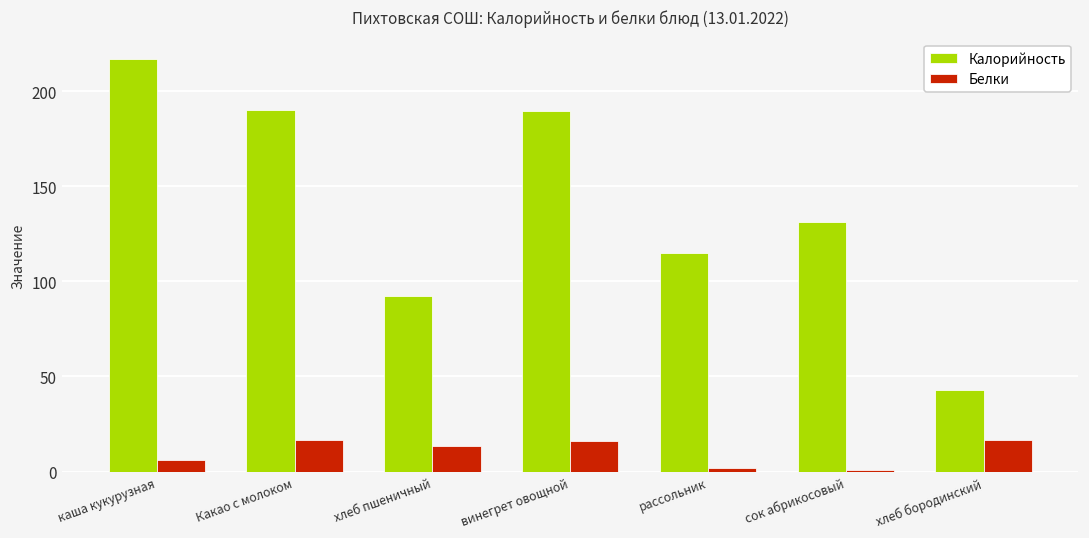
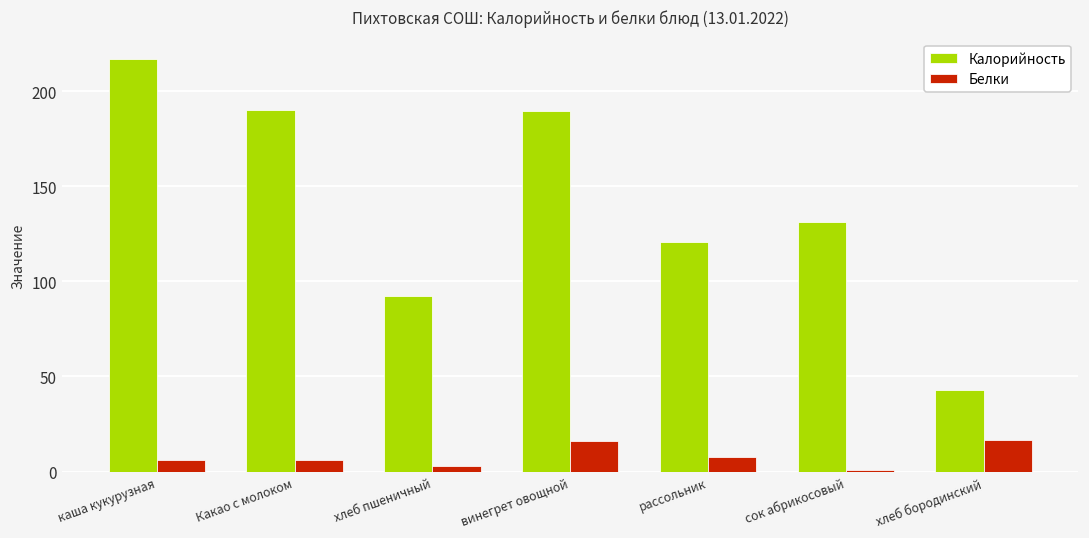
Белки, Какао с молоком: 17 -> 6
Белки, хлеб пшеничный: 14 -> 3
Калорийность, рассольник: 115 -> 121
Белки, рассольник: 2 -> 8
